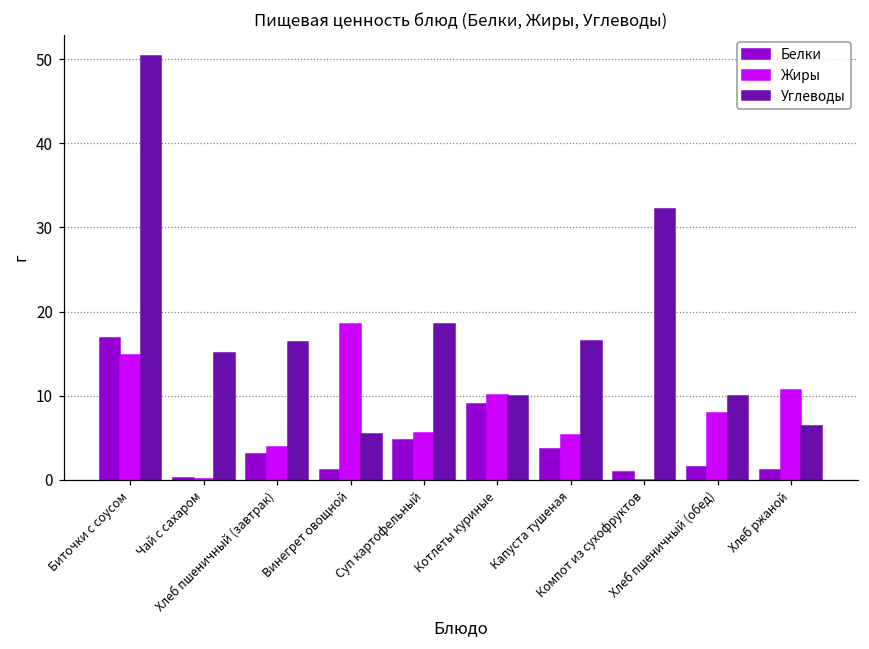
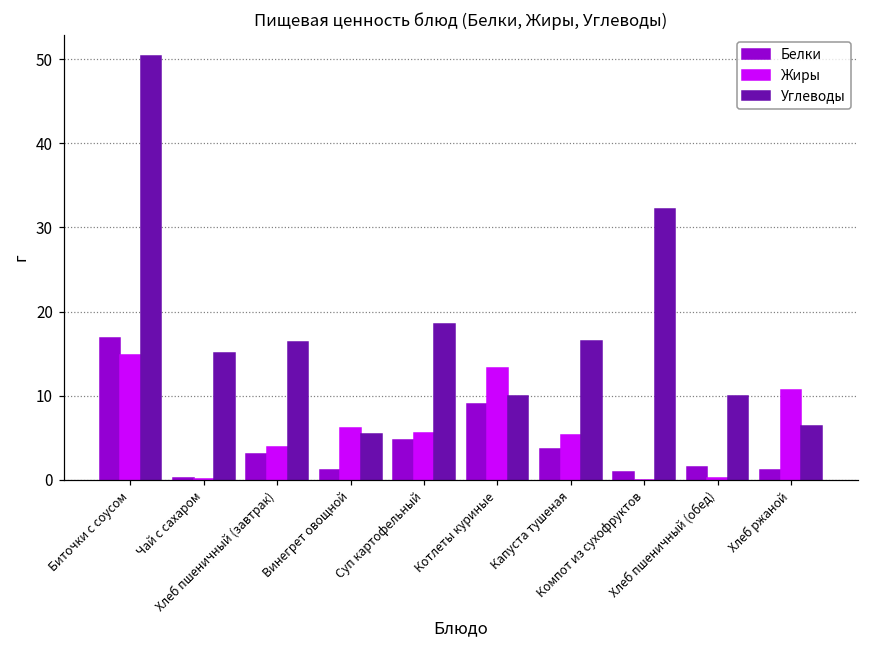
Жиры, Винегрет овощной: 18 -> 6
Жиры, Котлеты куриные: 10 -> 13
Жиры, Хлеб пшеничный (обед): 8 -> 0
